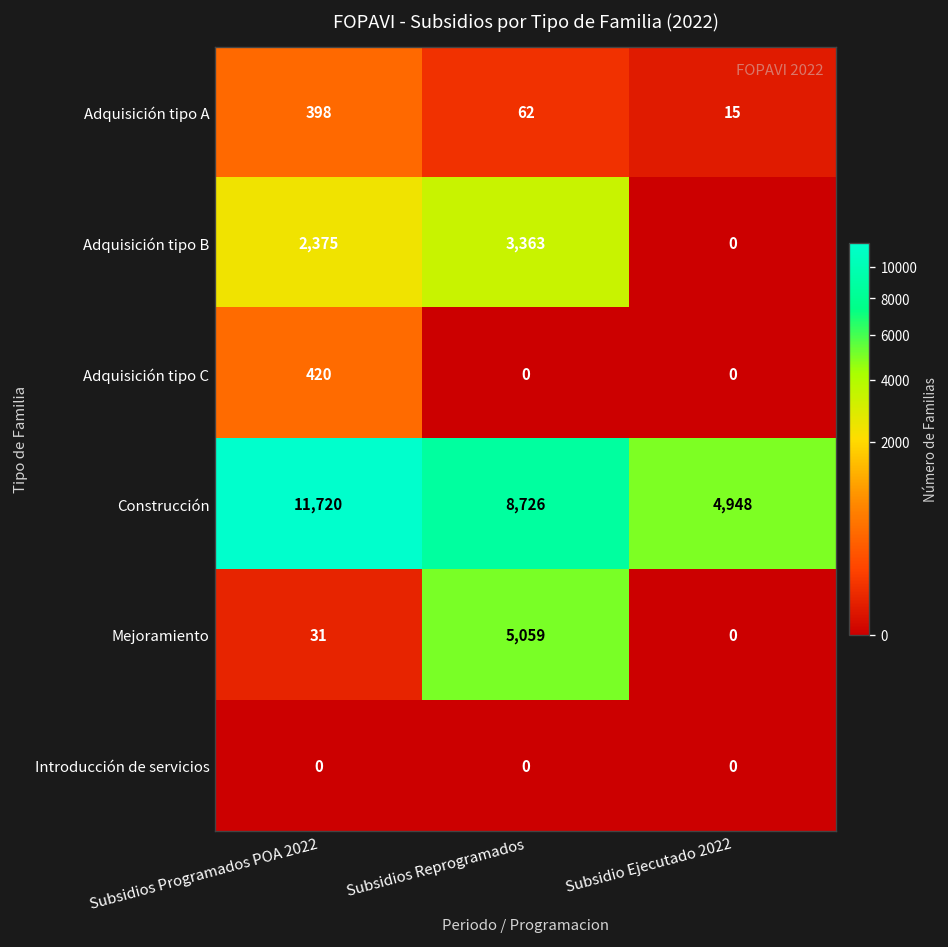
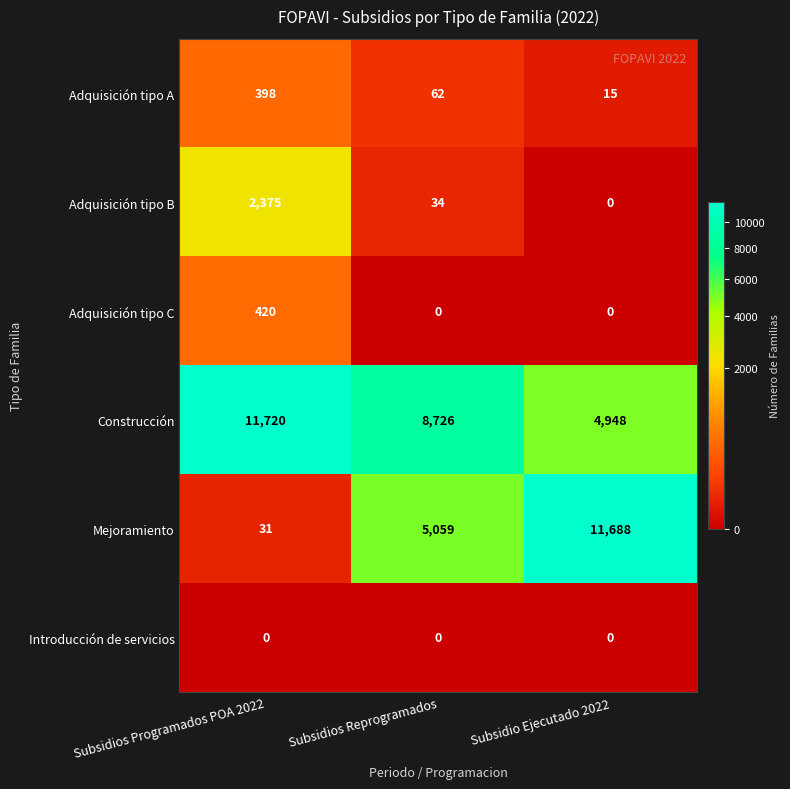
Adquisición tipo B, Subsidios Reprogramados: 3,363 -> 34
Mejoramiento, Subsidio Ejecutado 2022: 0 -> 11,688
